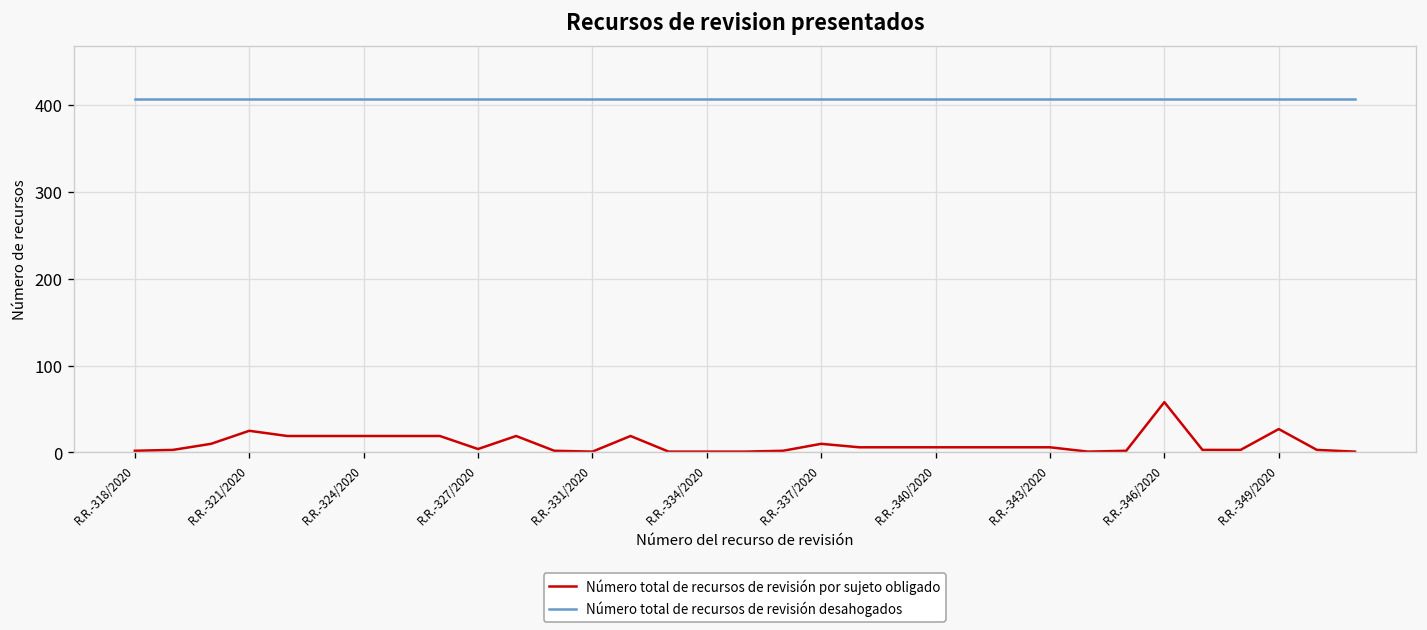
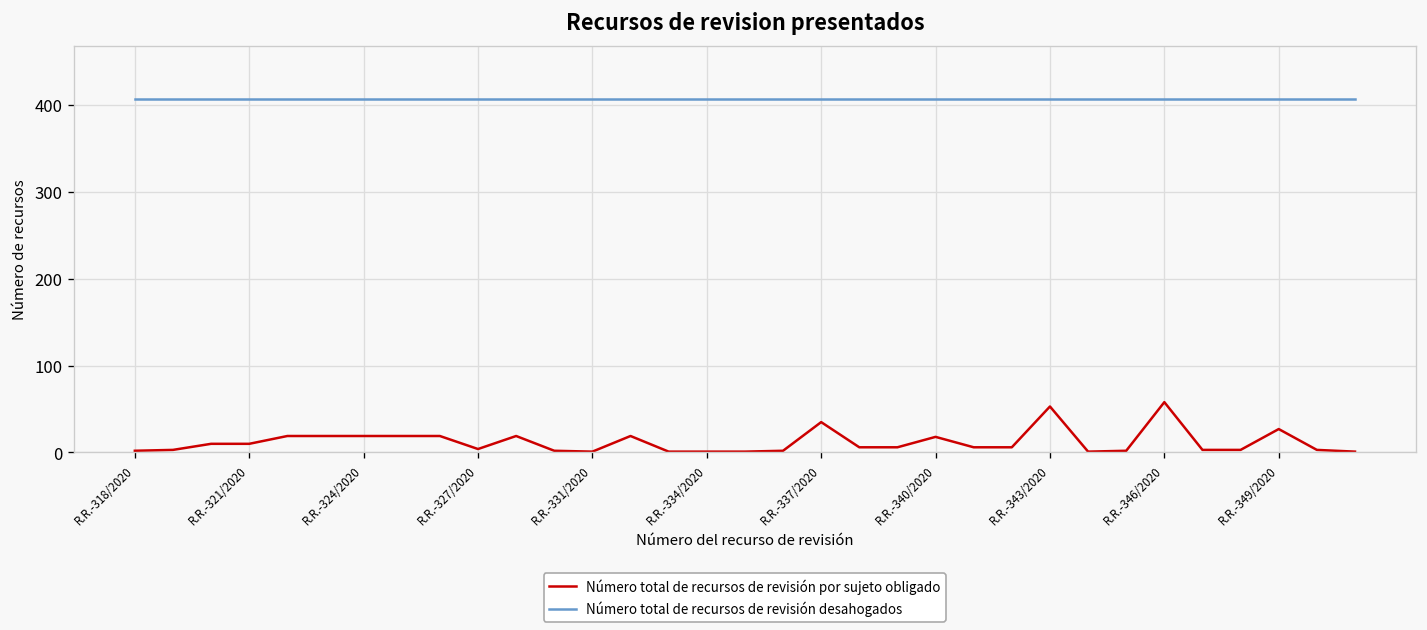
Número total de recursos de revisión por sujeto obligado, R.R.-321/2020: 30 -> 10
Número total de recursos de revisión por sujeto obligado, R.R.-337/2020: 10 -> 40
Número total de recursos de revisión por sujeto obligado, R.R.-340/2020: 10 -> 20
Número total de recursos de revisión por sujeto obligado, R.R.-343/2020: 10 -> 50
